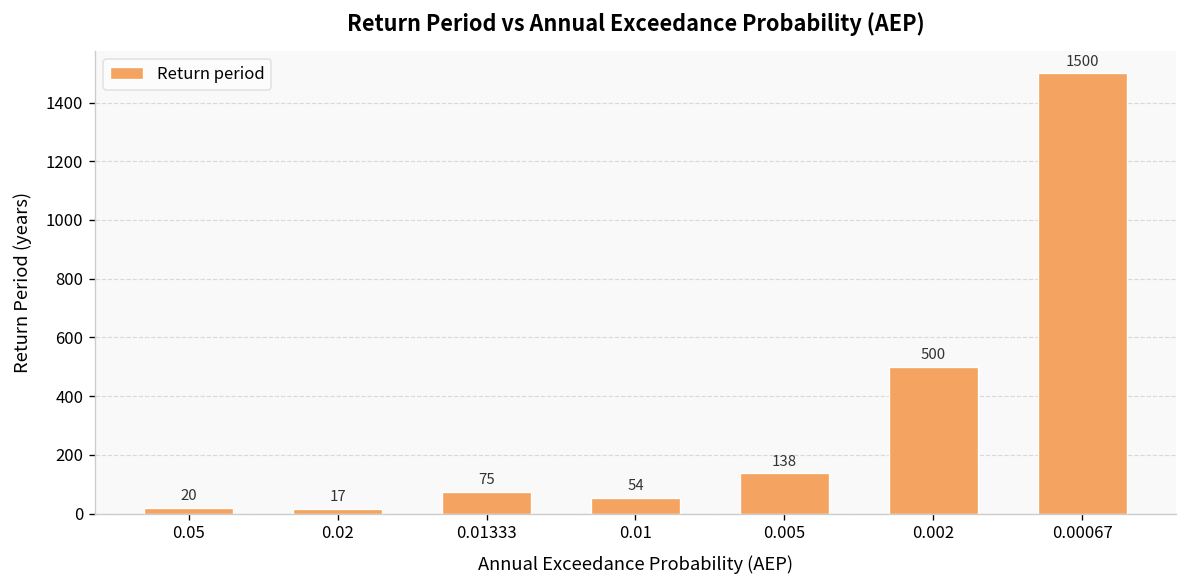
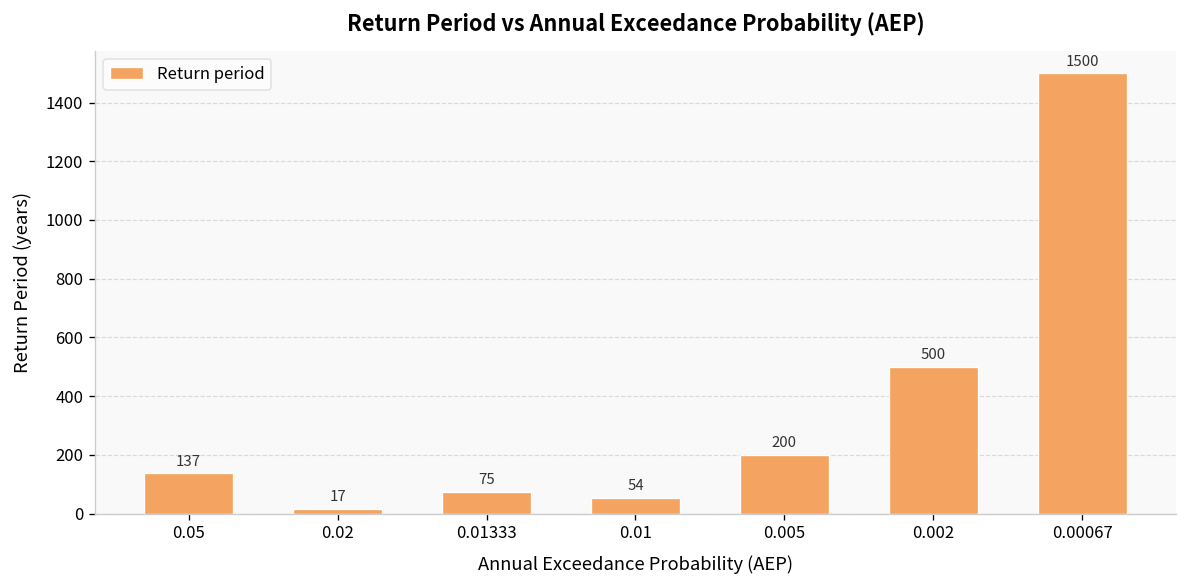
0.05: 20 -> 137
0.005: 138 -> 200
